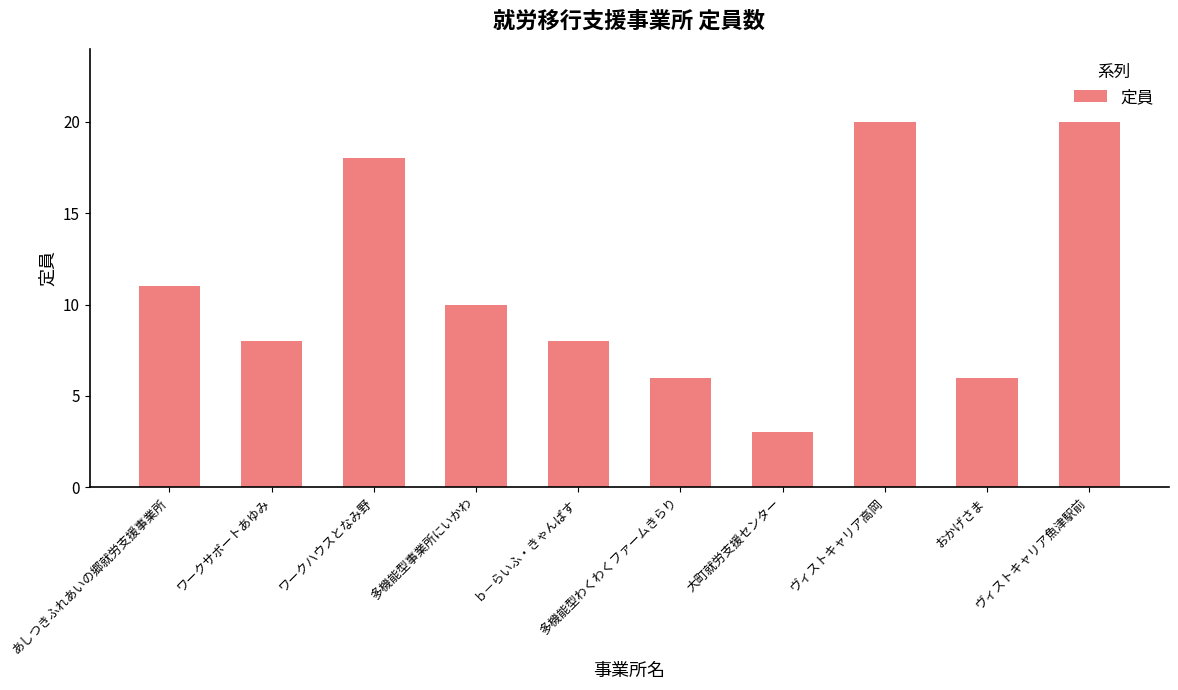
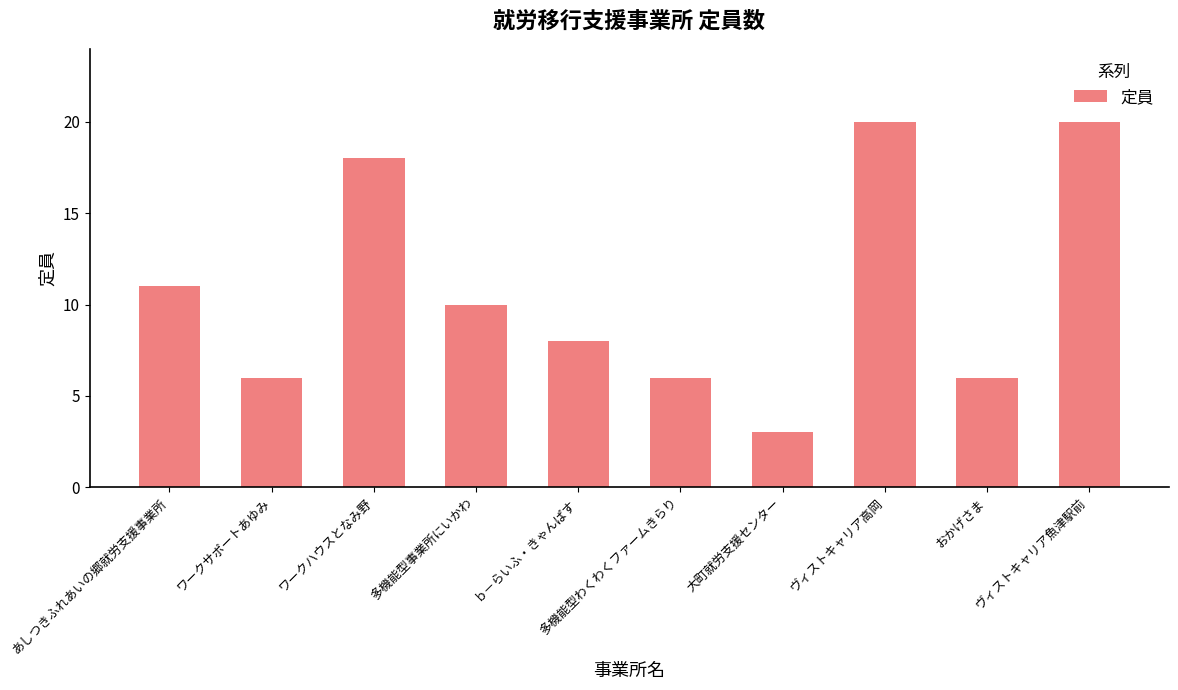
ワークサポートあゆみ: 8 -> 6
